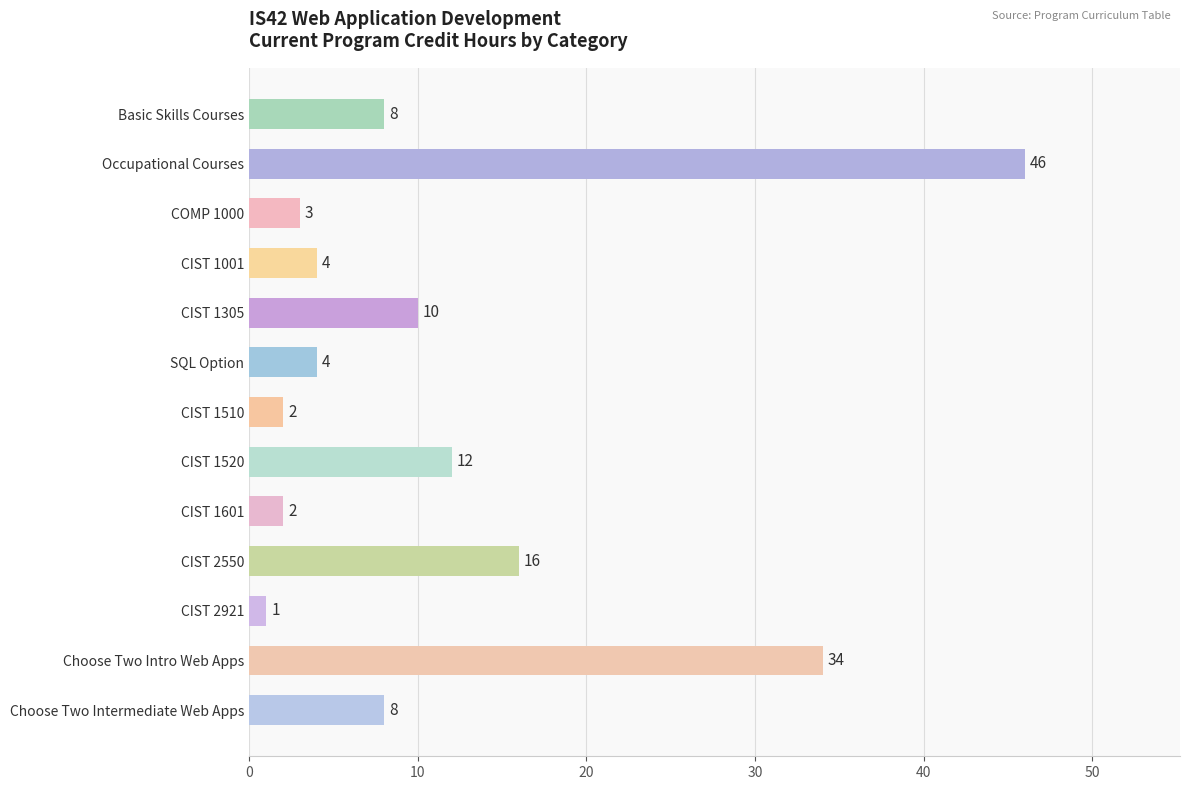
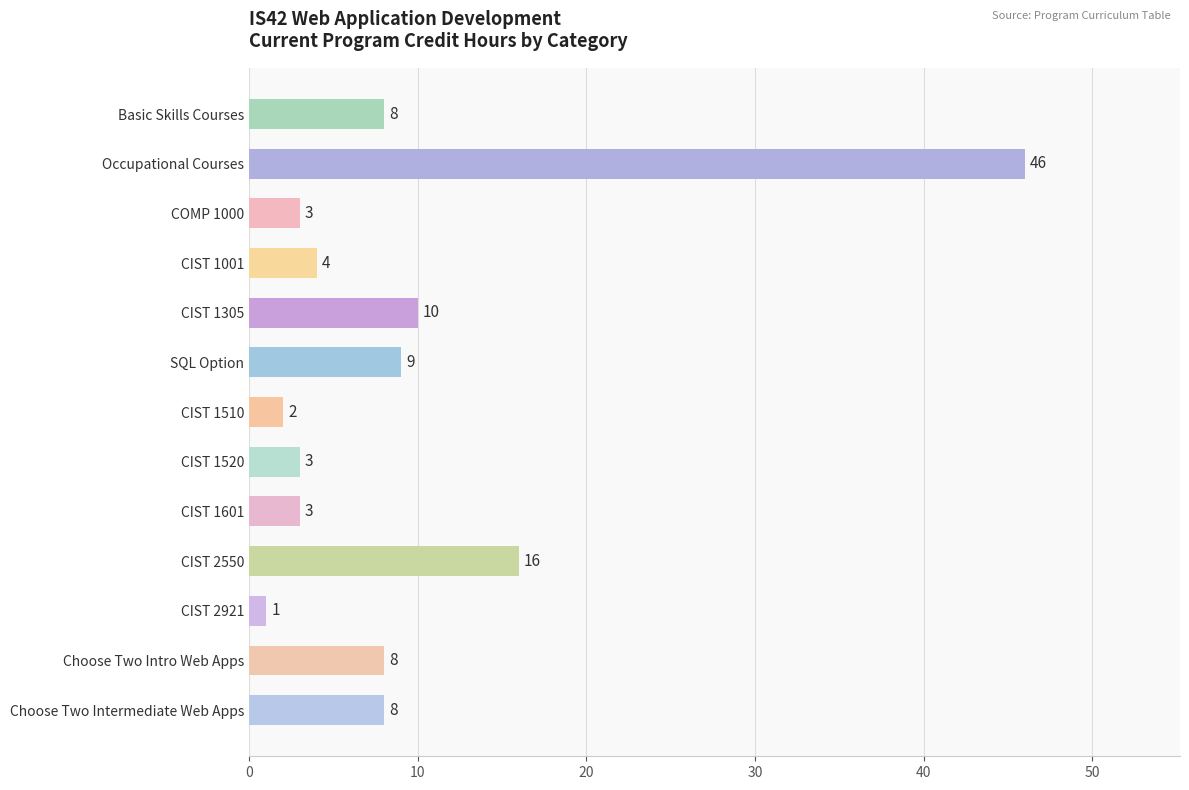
SQL Option: 4 -> 9
CIST 1520: 12 -> 3
CIST 1601: 2 -> 3
Choose Two Intro Web Apps: 34 -> 8
